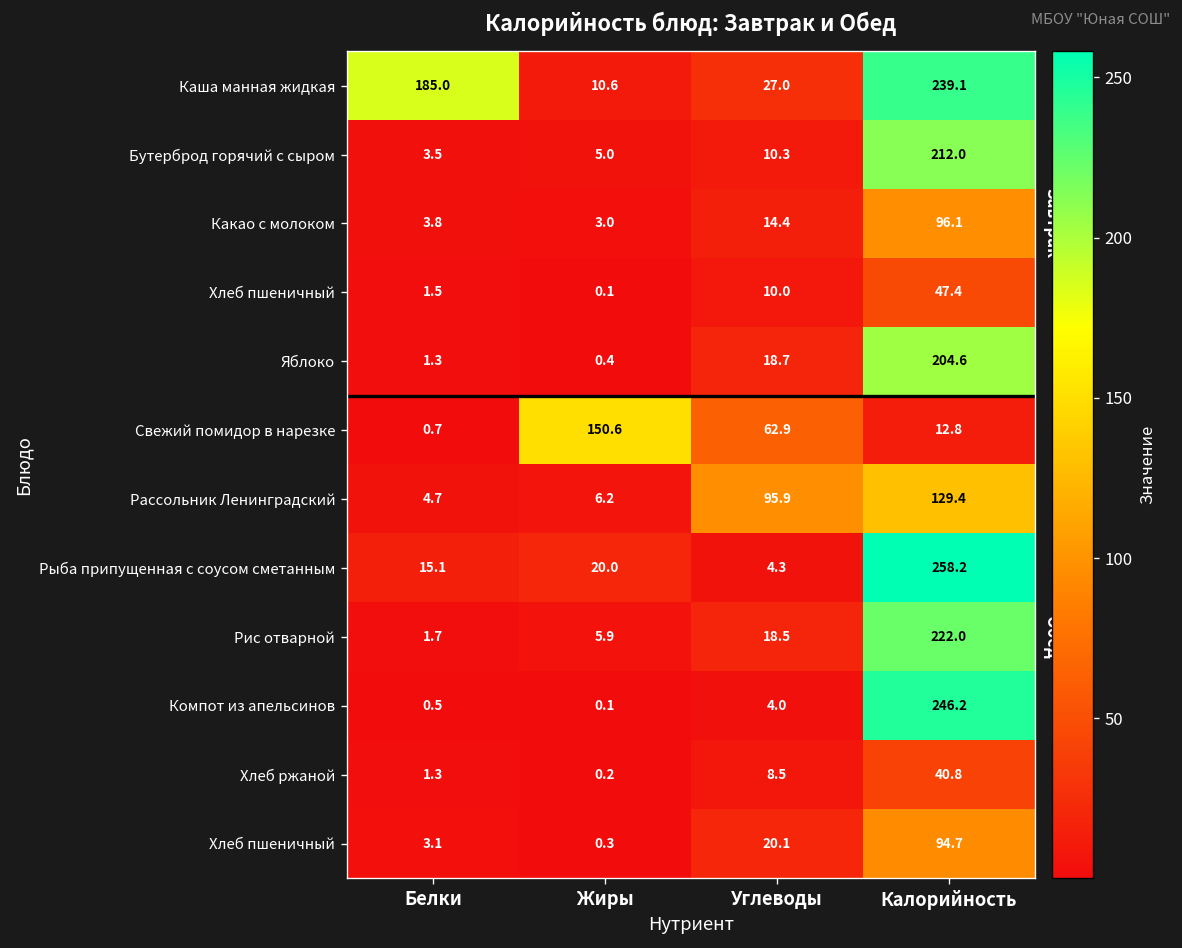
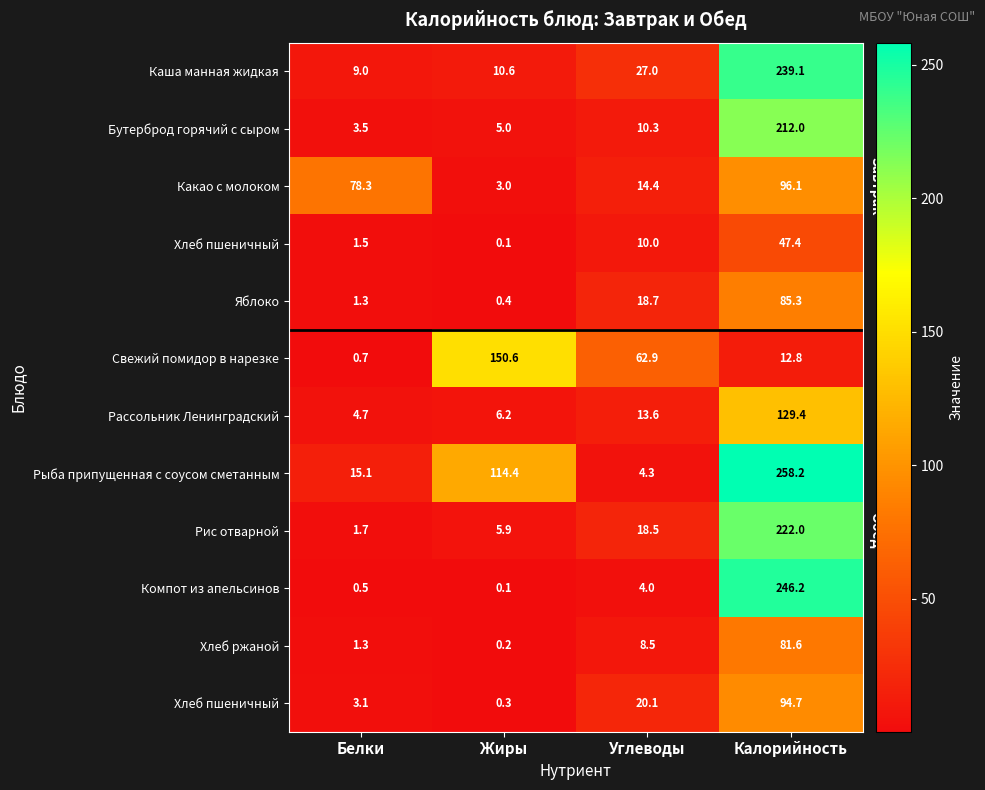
Каша манная жидкая, Белки: 185.0 -> 9.0
Какао с молоком, Белки: 3.8 -> 78.3
Яблоко, Калорийность: 204.6 -> 85.3
Рассольник Ленинградский, Углеводы: 95.9 -> 13.6
Рыба припущенная с соусом сметанным, Жиры: 20.0 -> 114.4
Хлеб ржаной, Калорийность: 40.8 -> 81.6
